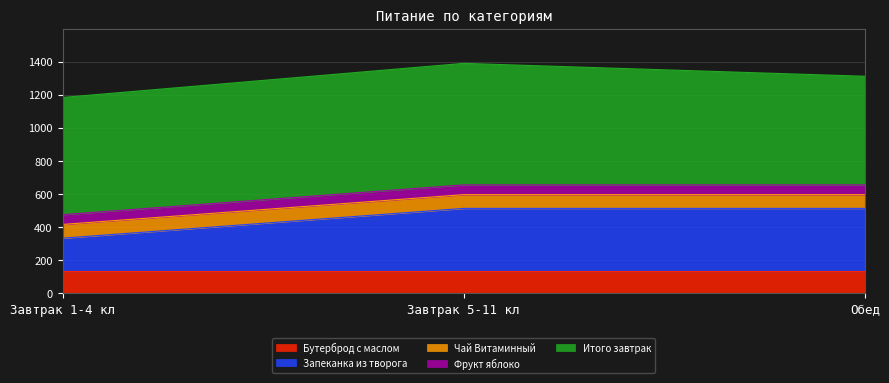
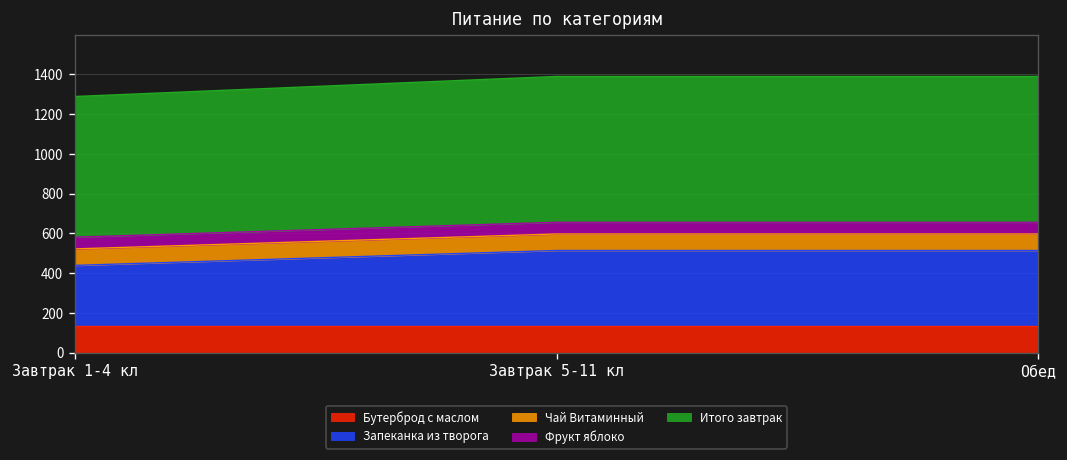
Запеканка из творога, Завтрак 1-4 кл: 200 -> 310
Итого завтрак, Обед: 660 -> 730
